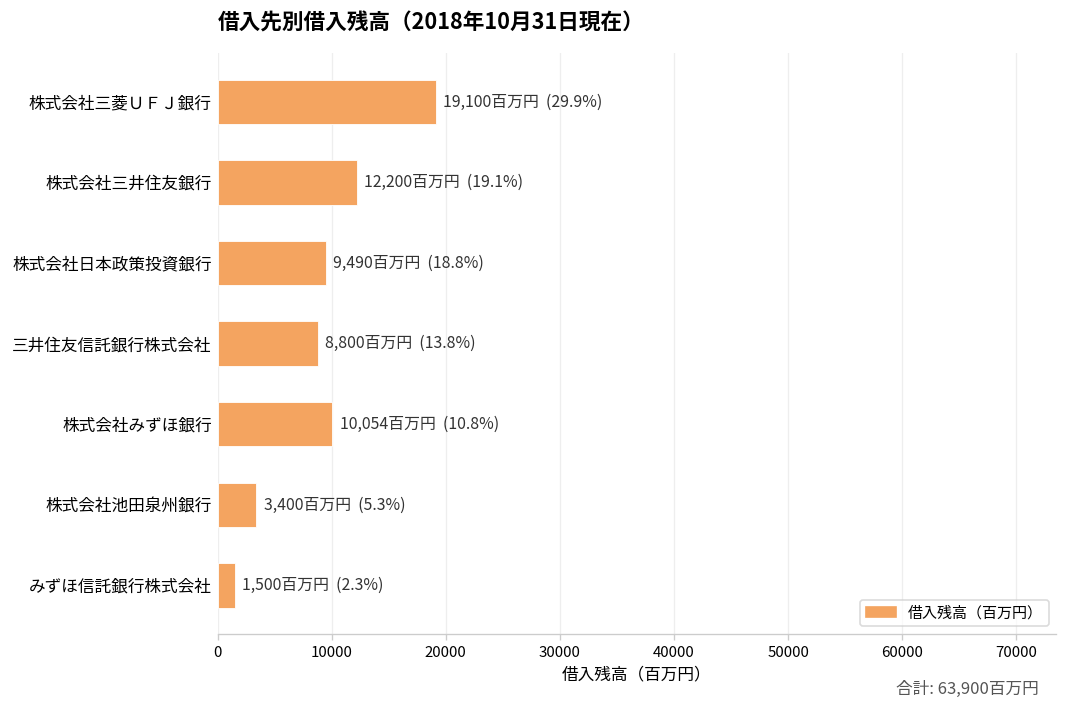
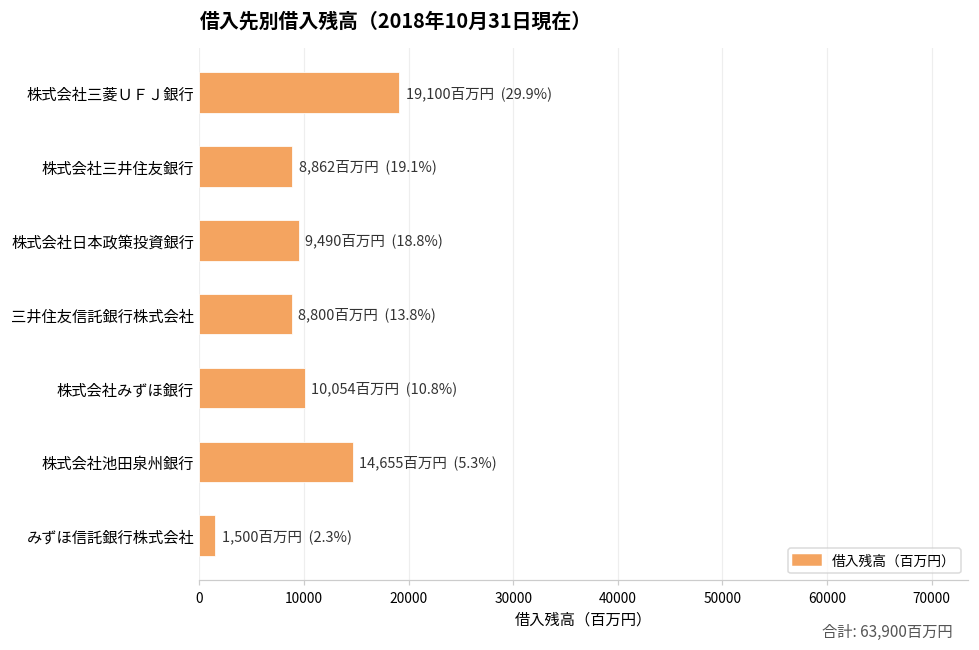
株式会社三井住友銀行: 12,200 -> 8,862
株式会社池田泉州銀行: 3,400 -> 14,655
